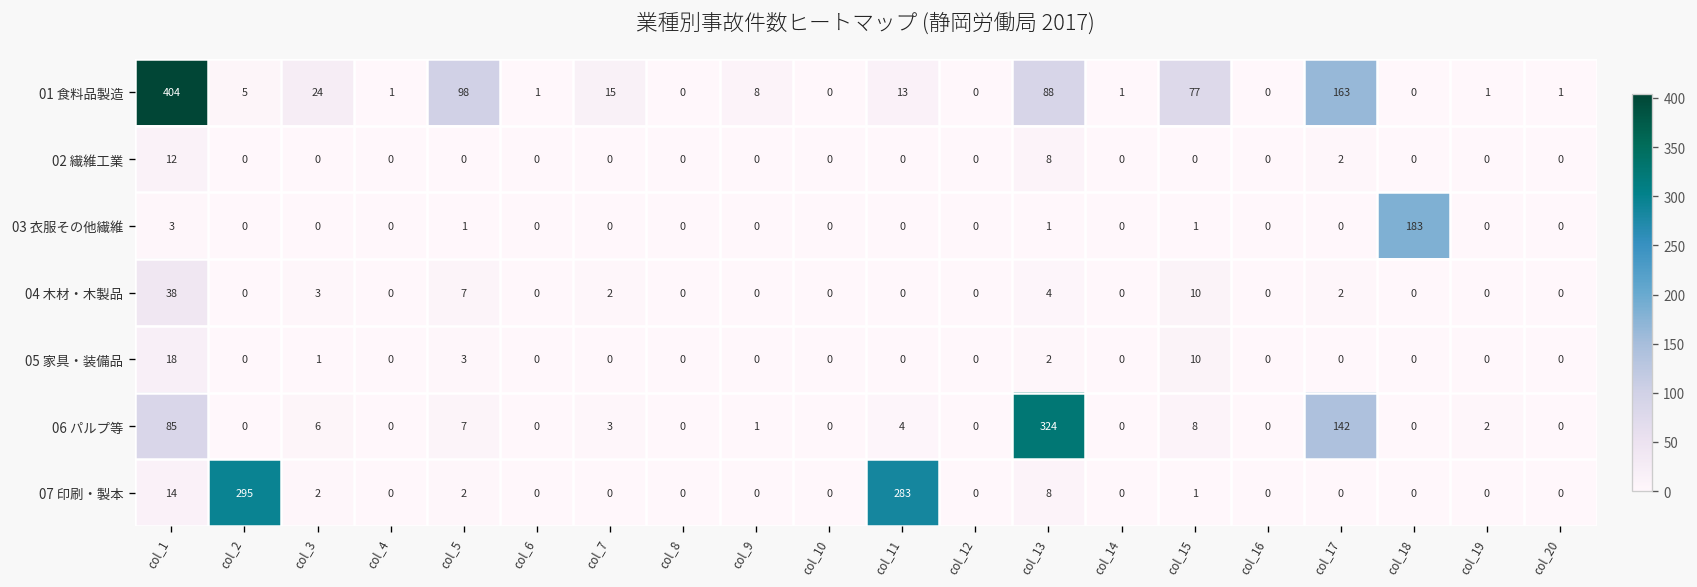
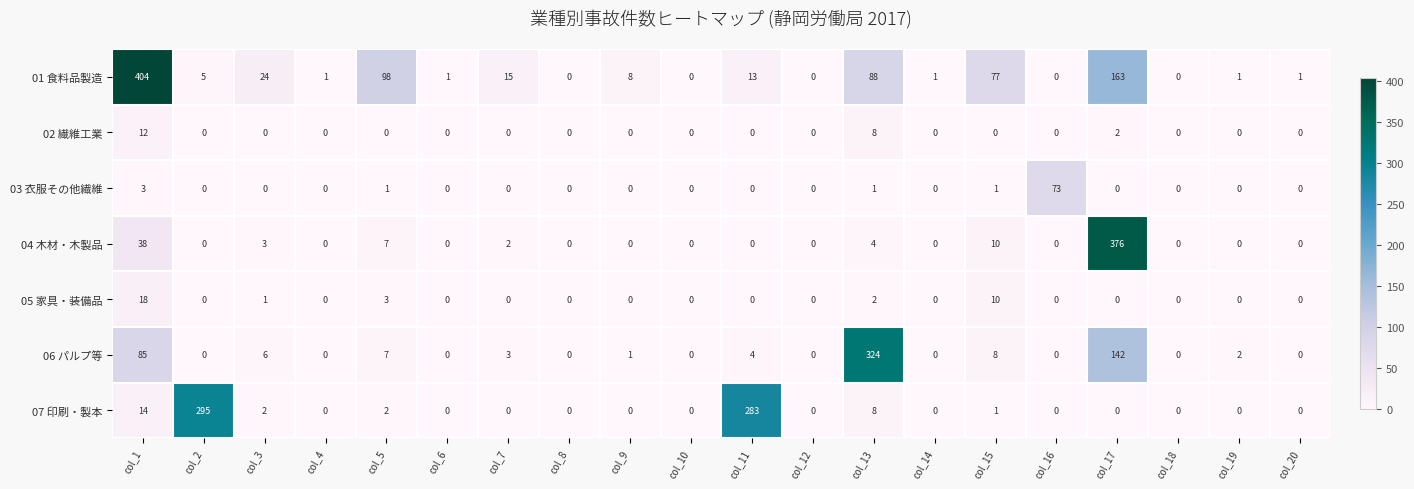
03 衣服その他繊維, col_16: 0 -> 73
03 衣服その他繊維, col_18: 183 -> 0
04 木材・木製品, col_17: 2 -> 376
